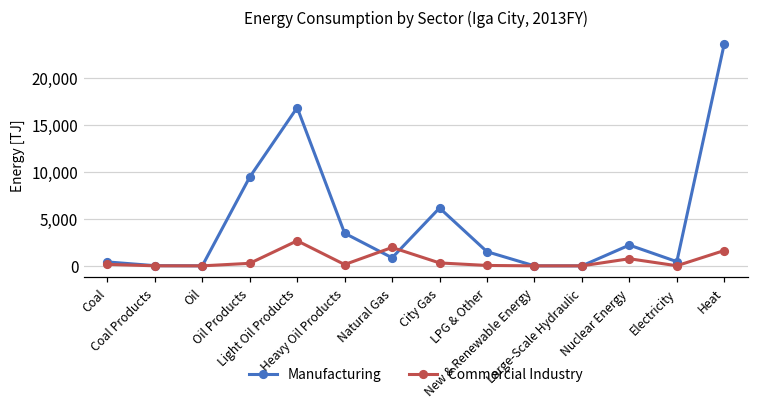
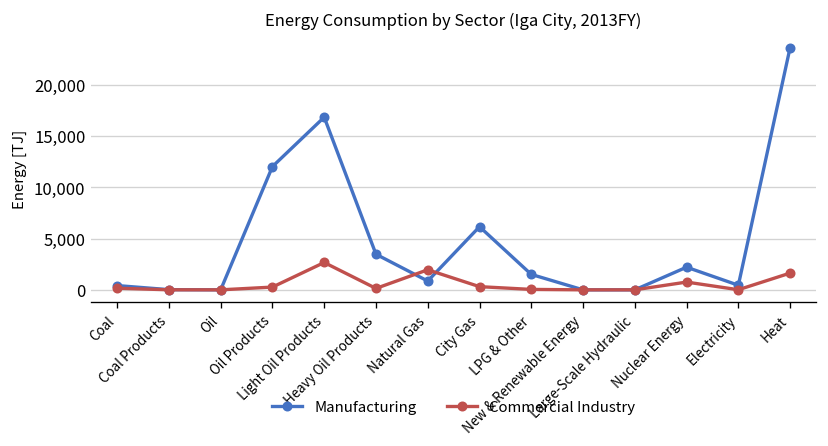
Manufacturing, Oil Products: 9,000 -> 12,000
